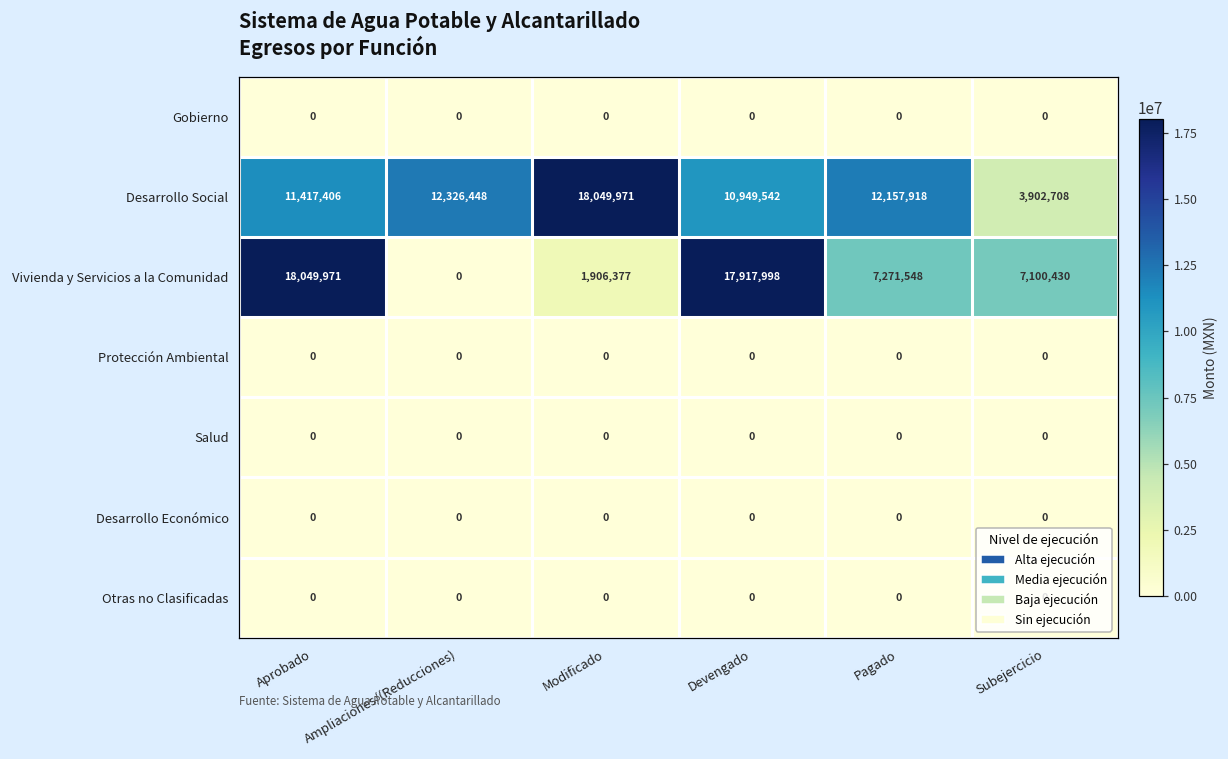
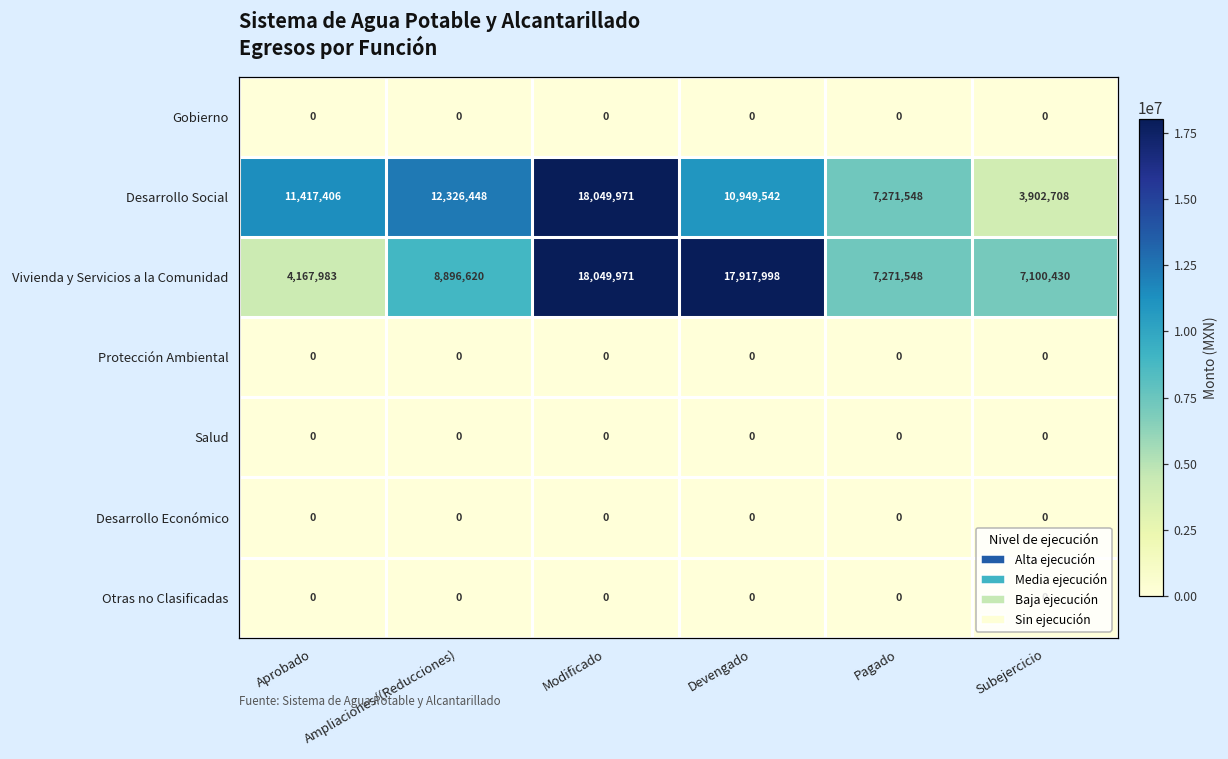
Desarrollo Social, Pagado: 12,157,918 -> 7,271,548
Vivienda y Servicios a la Comunidad, Aprobado: 18,049,971 -> 4,167,983
Vivienda y Servicios a la Comunidad, Ampliaciones/(Reducciones): 0 -> 8,896,620
Vivienda y Servicios a la Comunidad, Modificado: 1,906,377 -> 18,049,971
